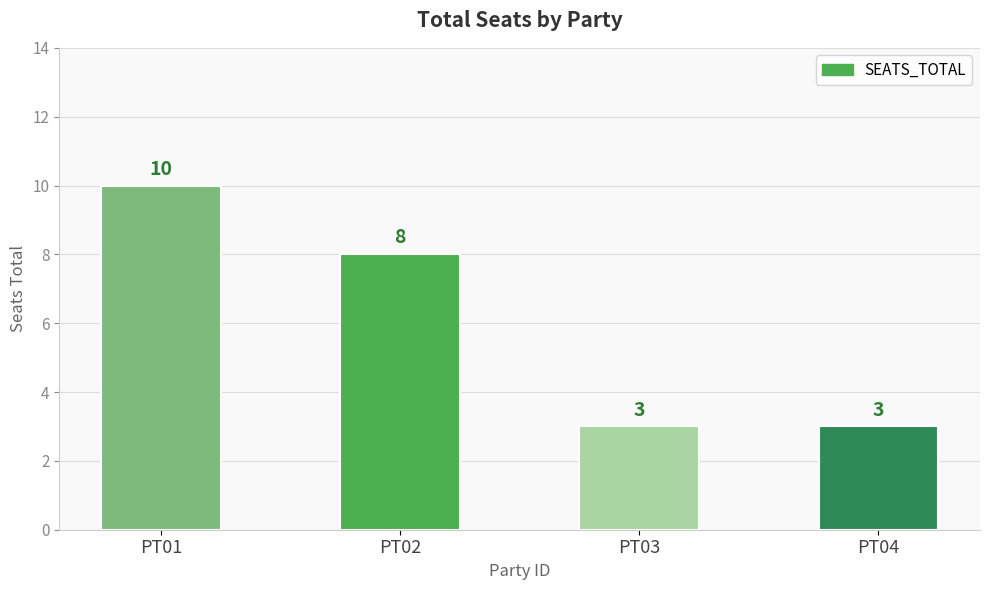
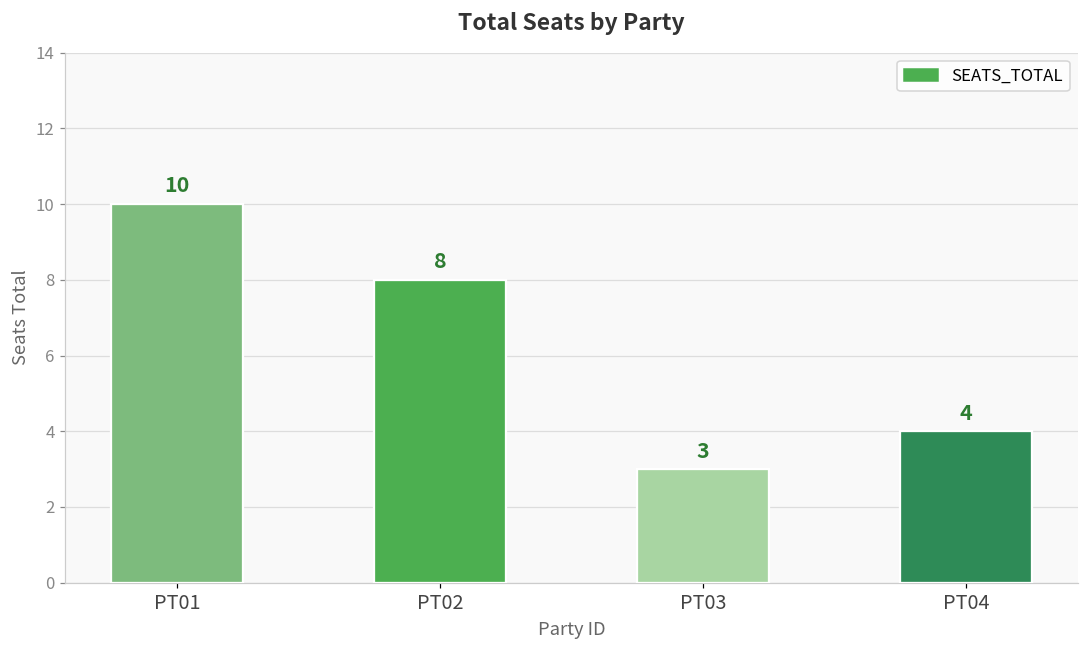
PT04: 3 -> 4
